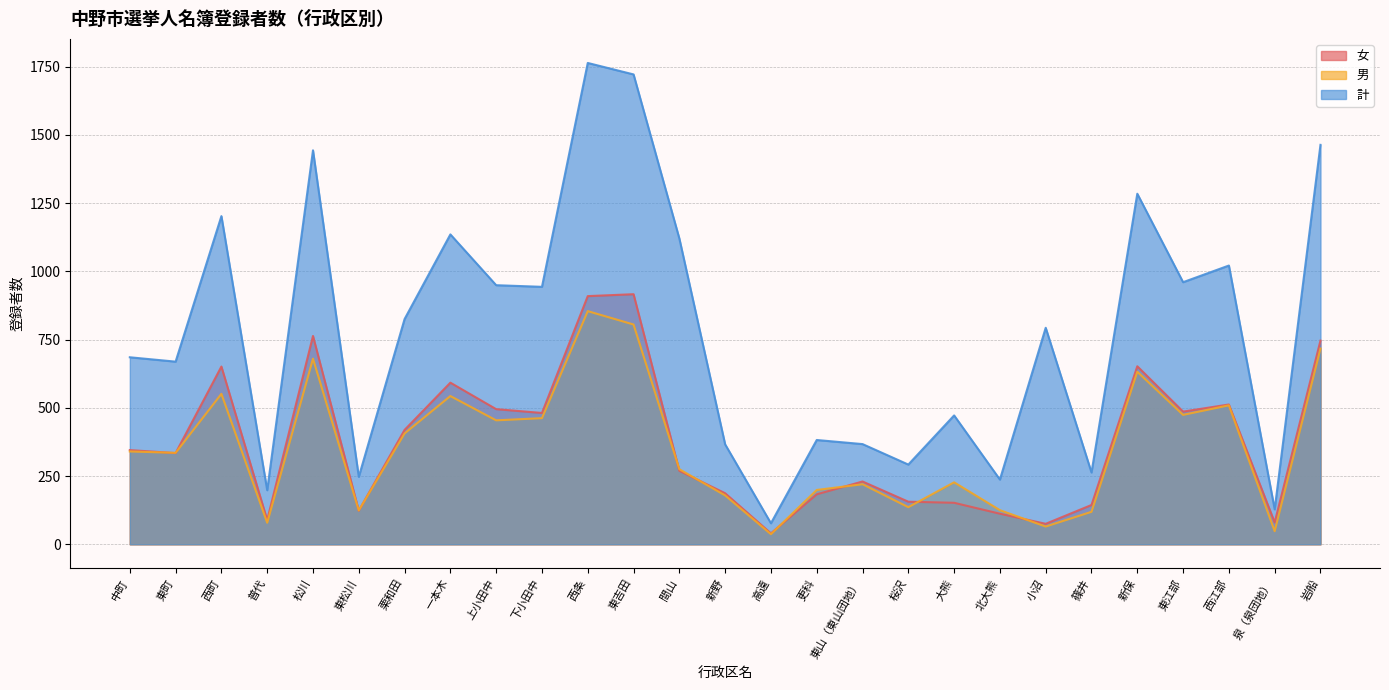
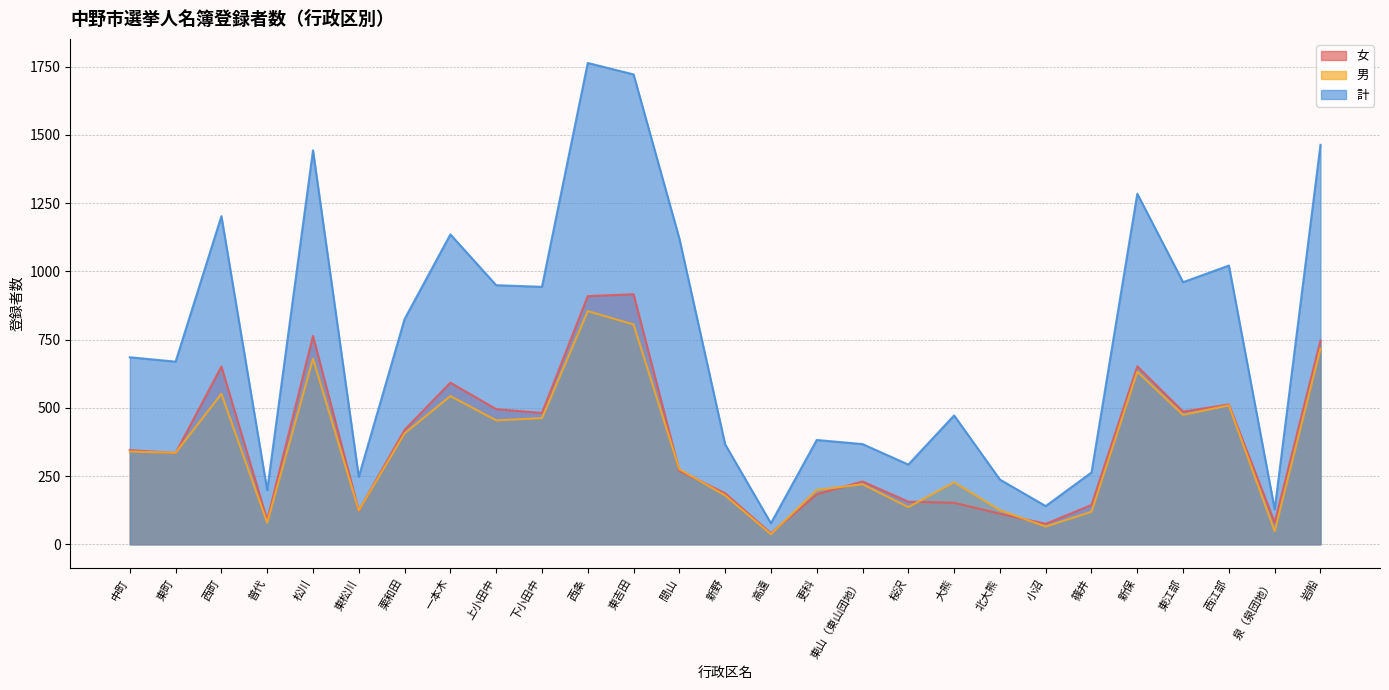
計, 小沼: 790 -> 140
